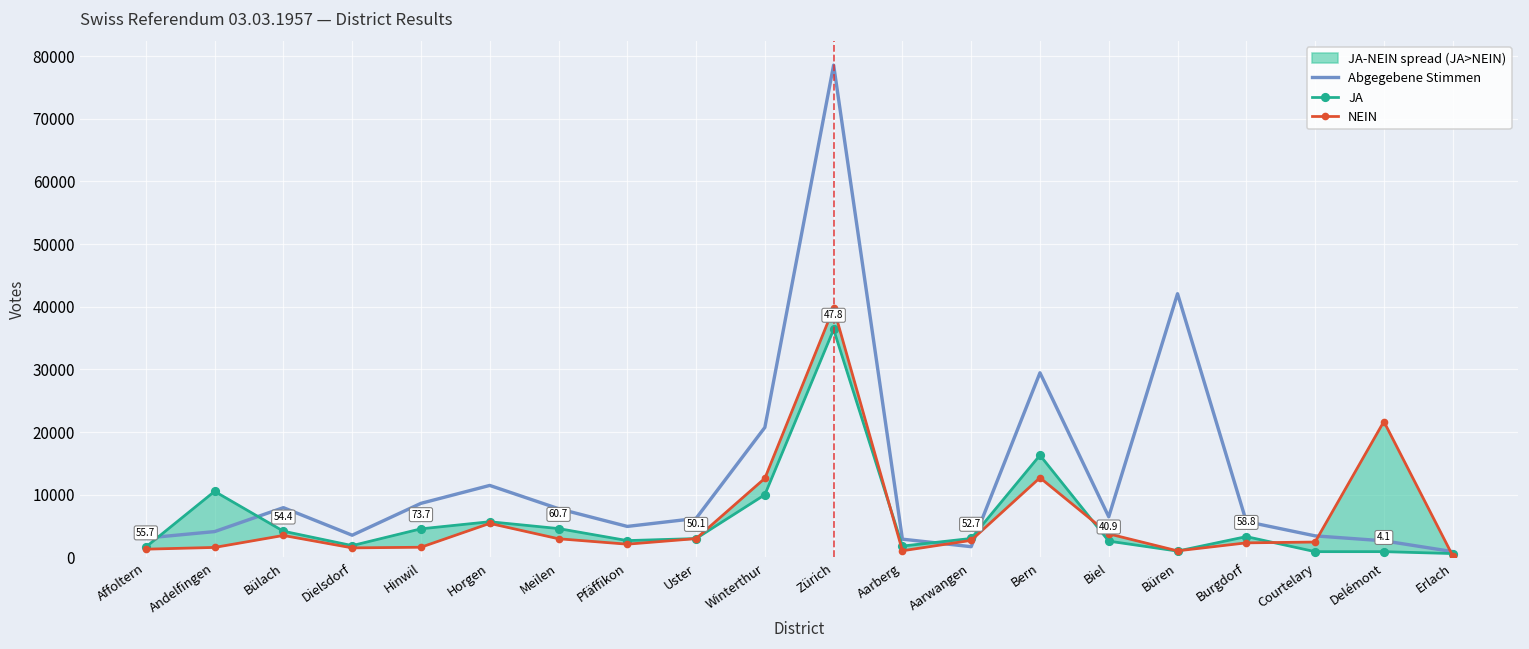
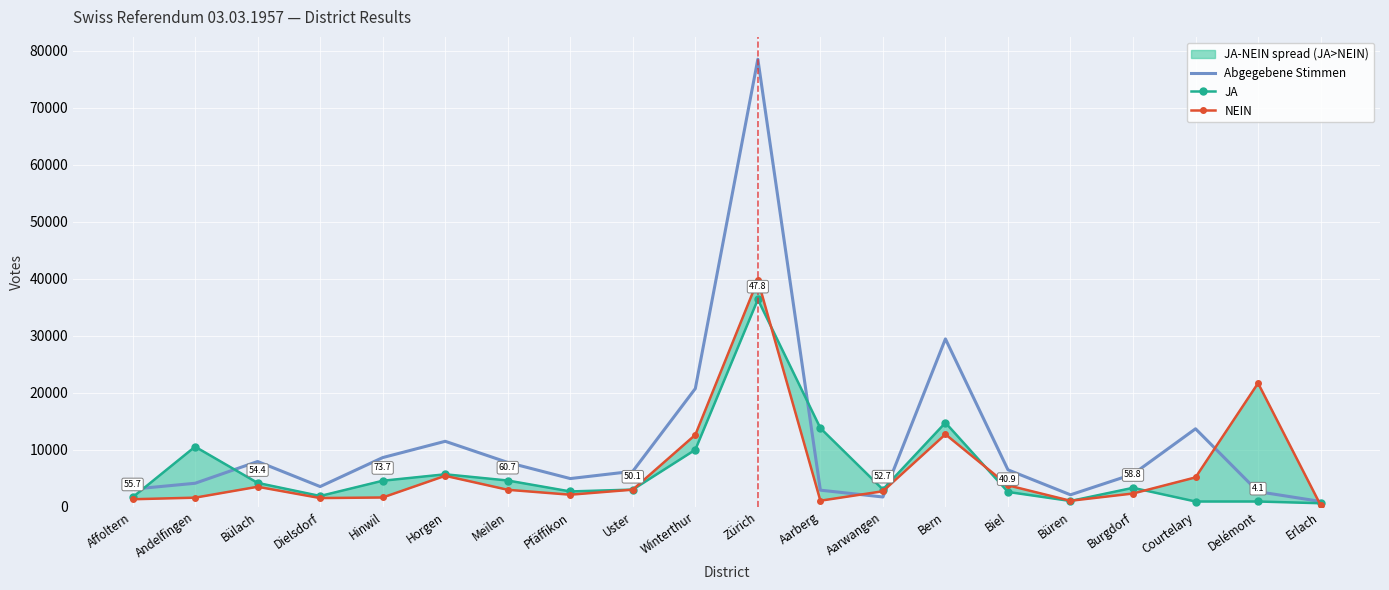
JA, Aarberg: 2000 -> 14000
JA, Bern: 16000 -> 15000
Abgegebene Stimmen, Büren: 42000 -> 2000
Abgegebene Stimmen, Courtelary: 3000 -> 14000
NEIN, Courtelary: 2000 -> 5000
